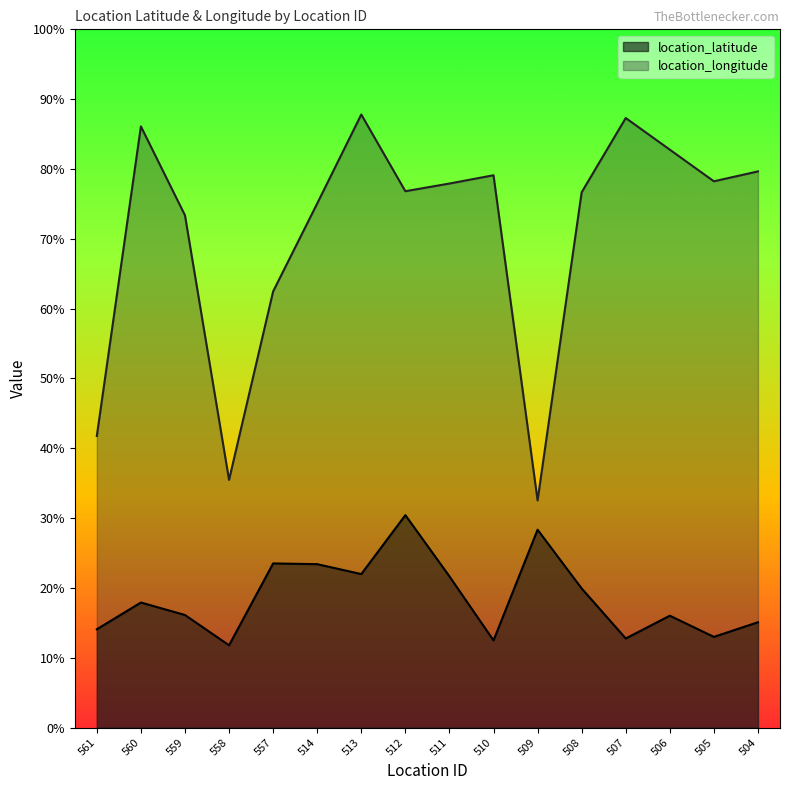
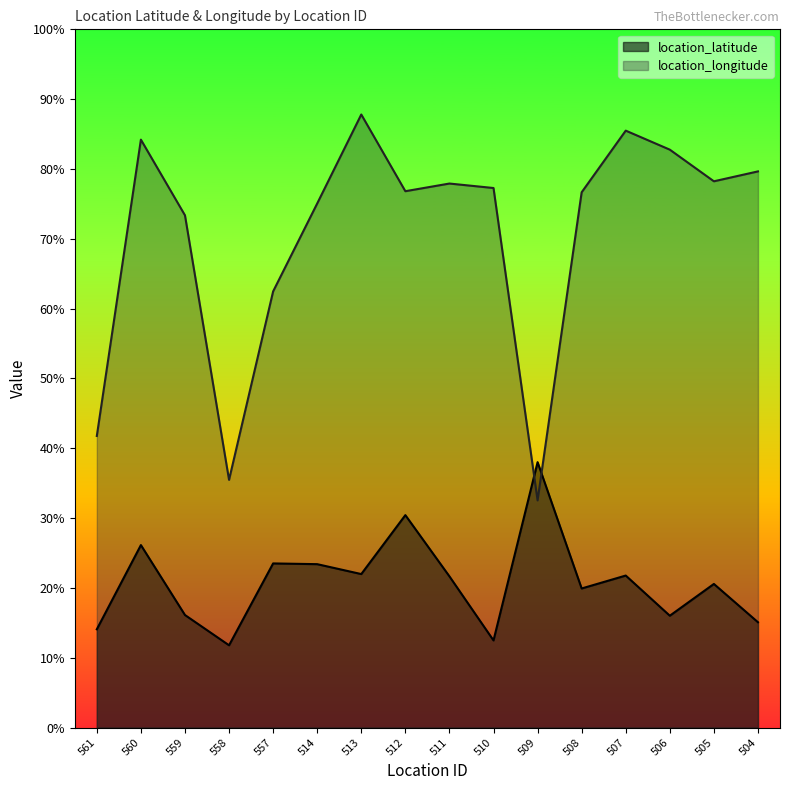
location_latitude, 560: 18% -> 26%
location_longitude, 560: 86% -> 84%
location_longitude, 510: 79% -> 77%
location_latitude, 509: 28% -> 38%
location_latitude, 507: 13% -> 22%
location_longitude, 507: 87% -> 85%
location_latitude, 505: 13% -> 21%
